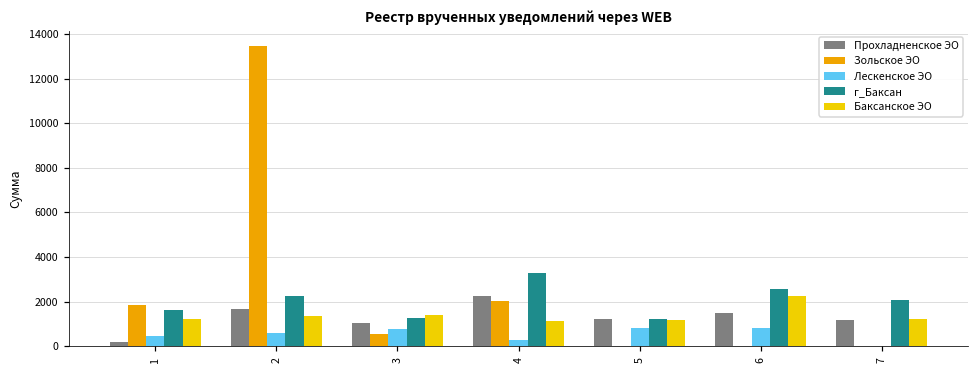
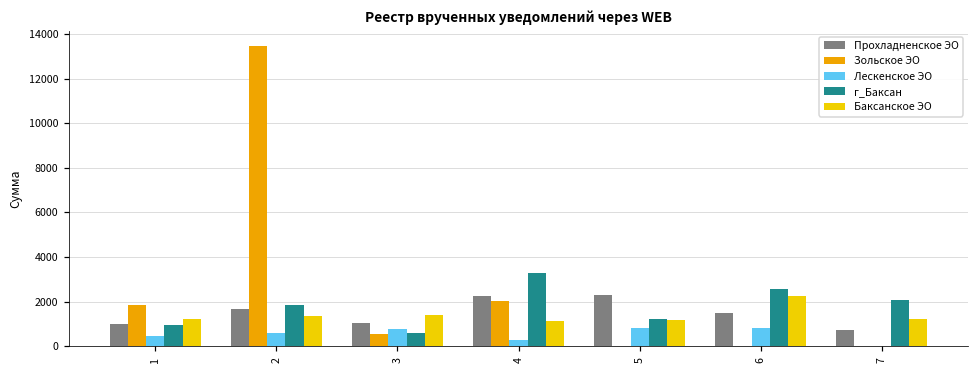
Прохладненское ЭО, 1: 200 -> 1000
г_Баксан, 1: 1600 -> 900
г_Баксан, 2: 2300 -> 1900
г_Баксан, 3: 1300 -> 600
Прохладненское ЭО, 5: 1200 -> 2300
Прохладненское ЭО, 7: 1200 -> 700
